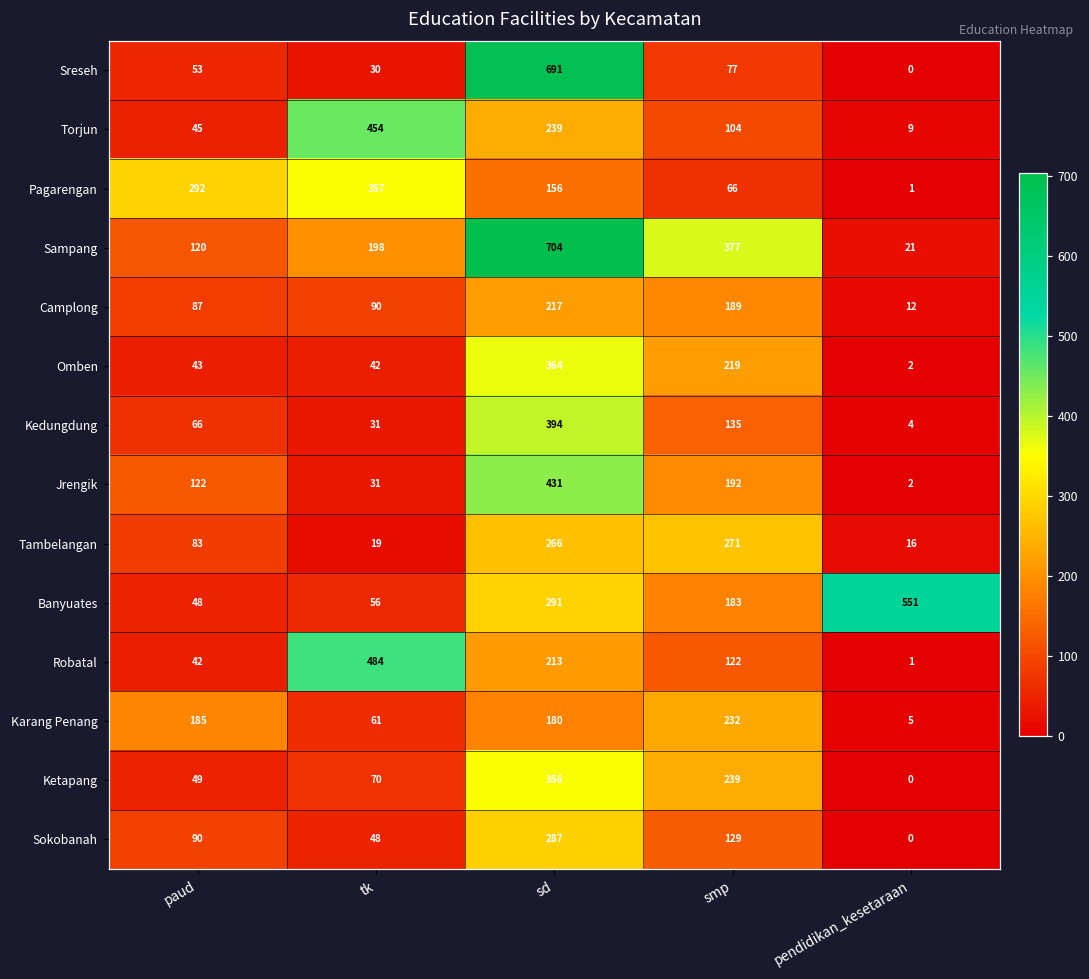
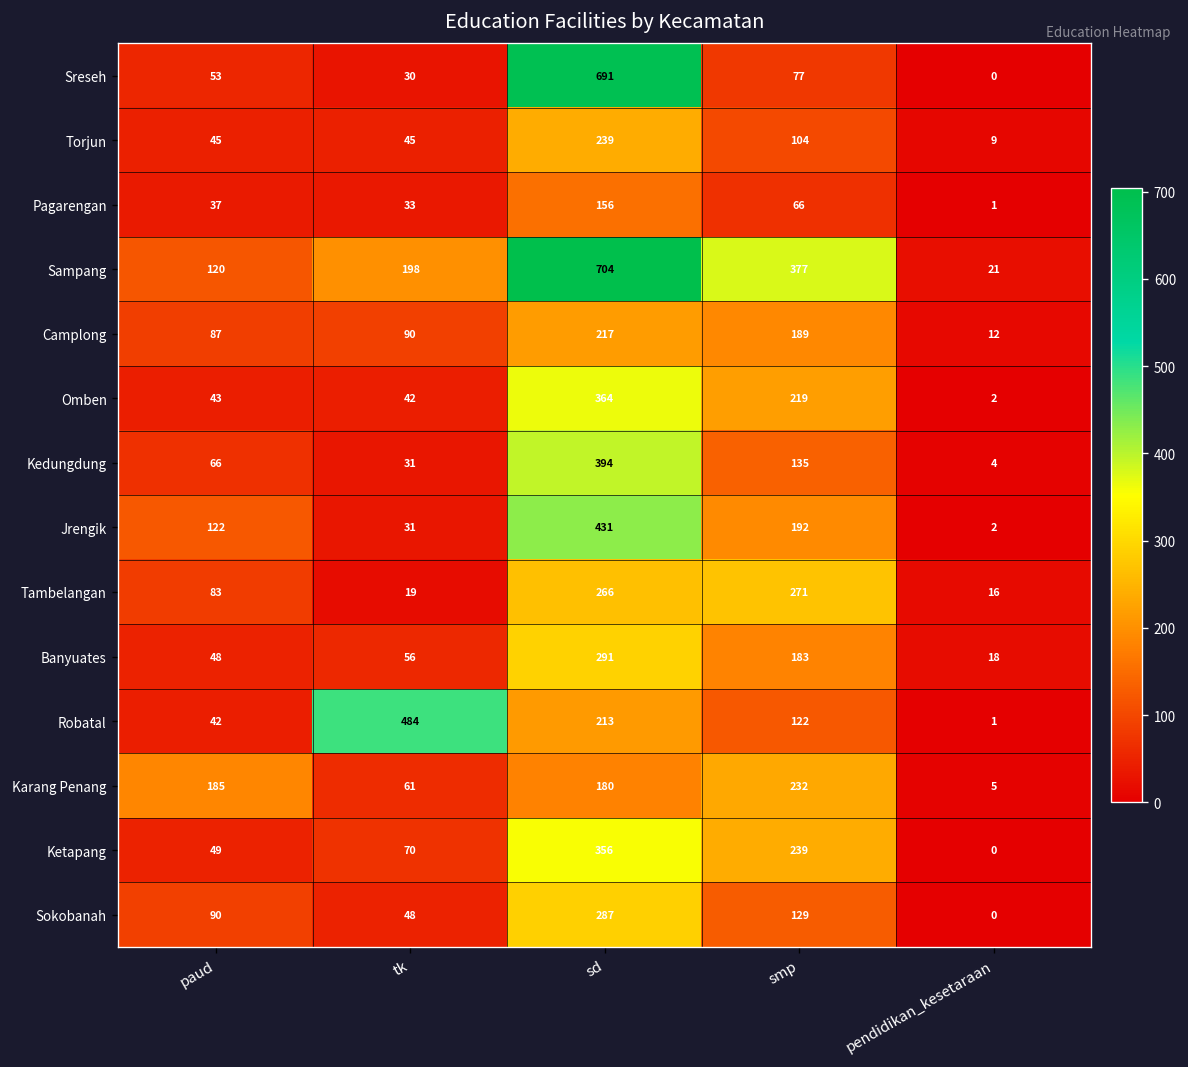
Torjun, tk: 454 -> 45
Pagarengan, paud: 292 -> 37
Pagarengan, tk: 357 -> 33
Banyuates, pendidikan_kesetaraan: 551 -> 18
